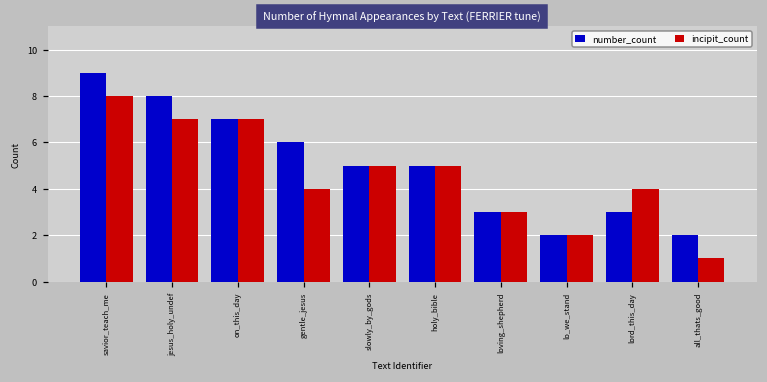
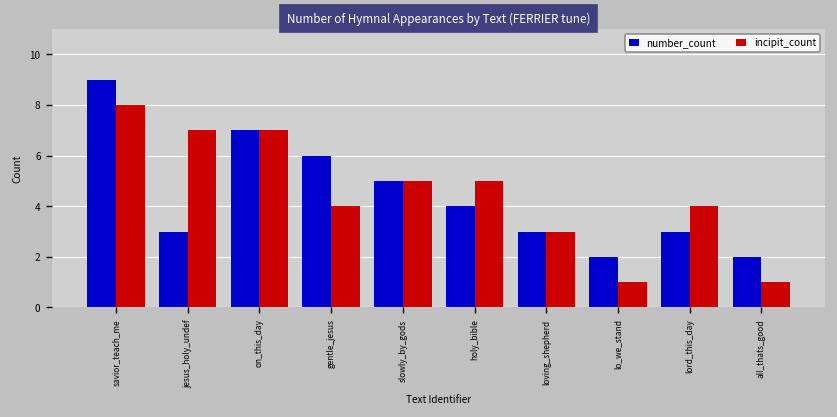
number_count, jesus_holy_undef: 8 -> 3
number_count, holy_bible: 5 -> 4
incipit_count, lo_we_stand: 2 -> 1
